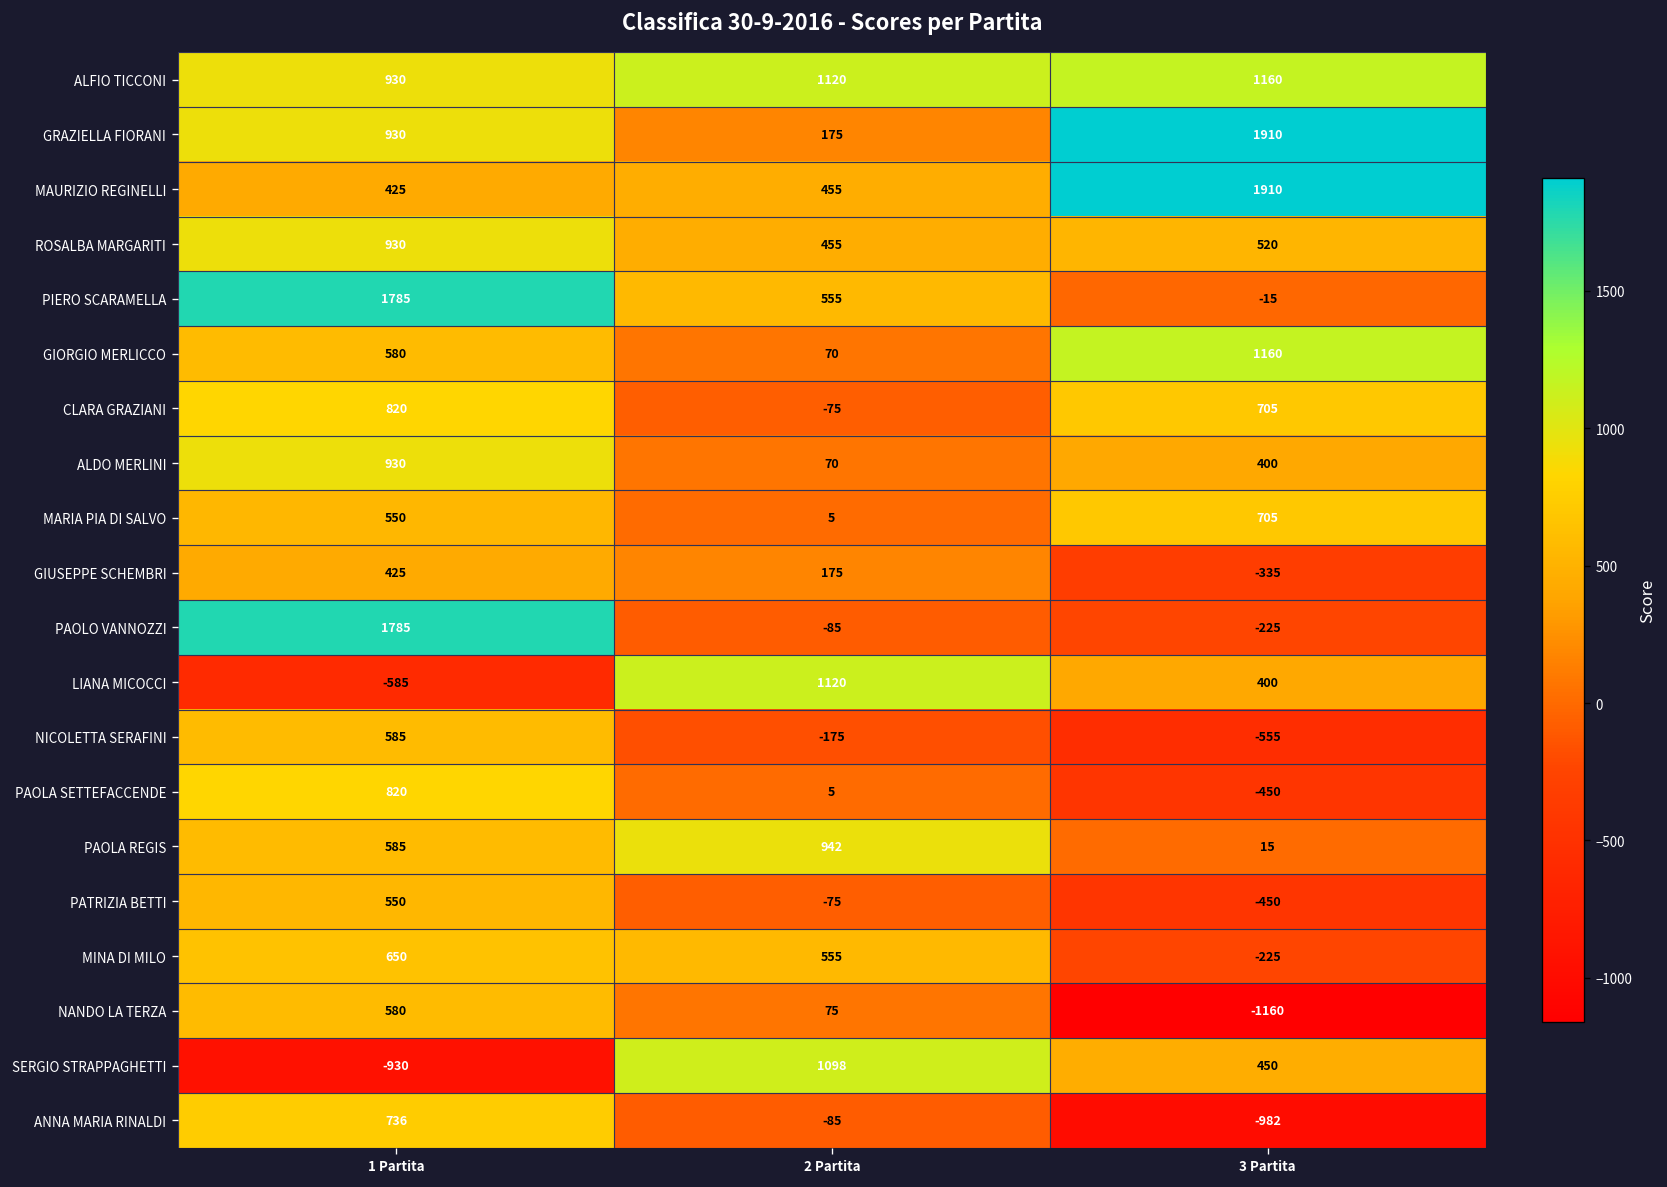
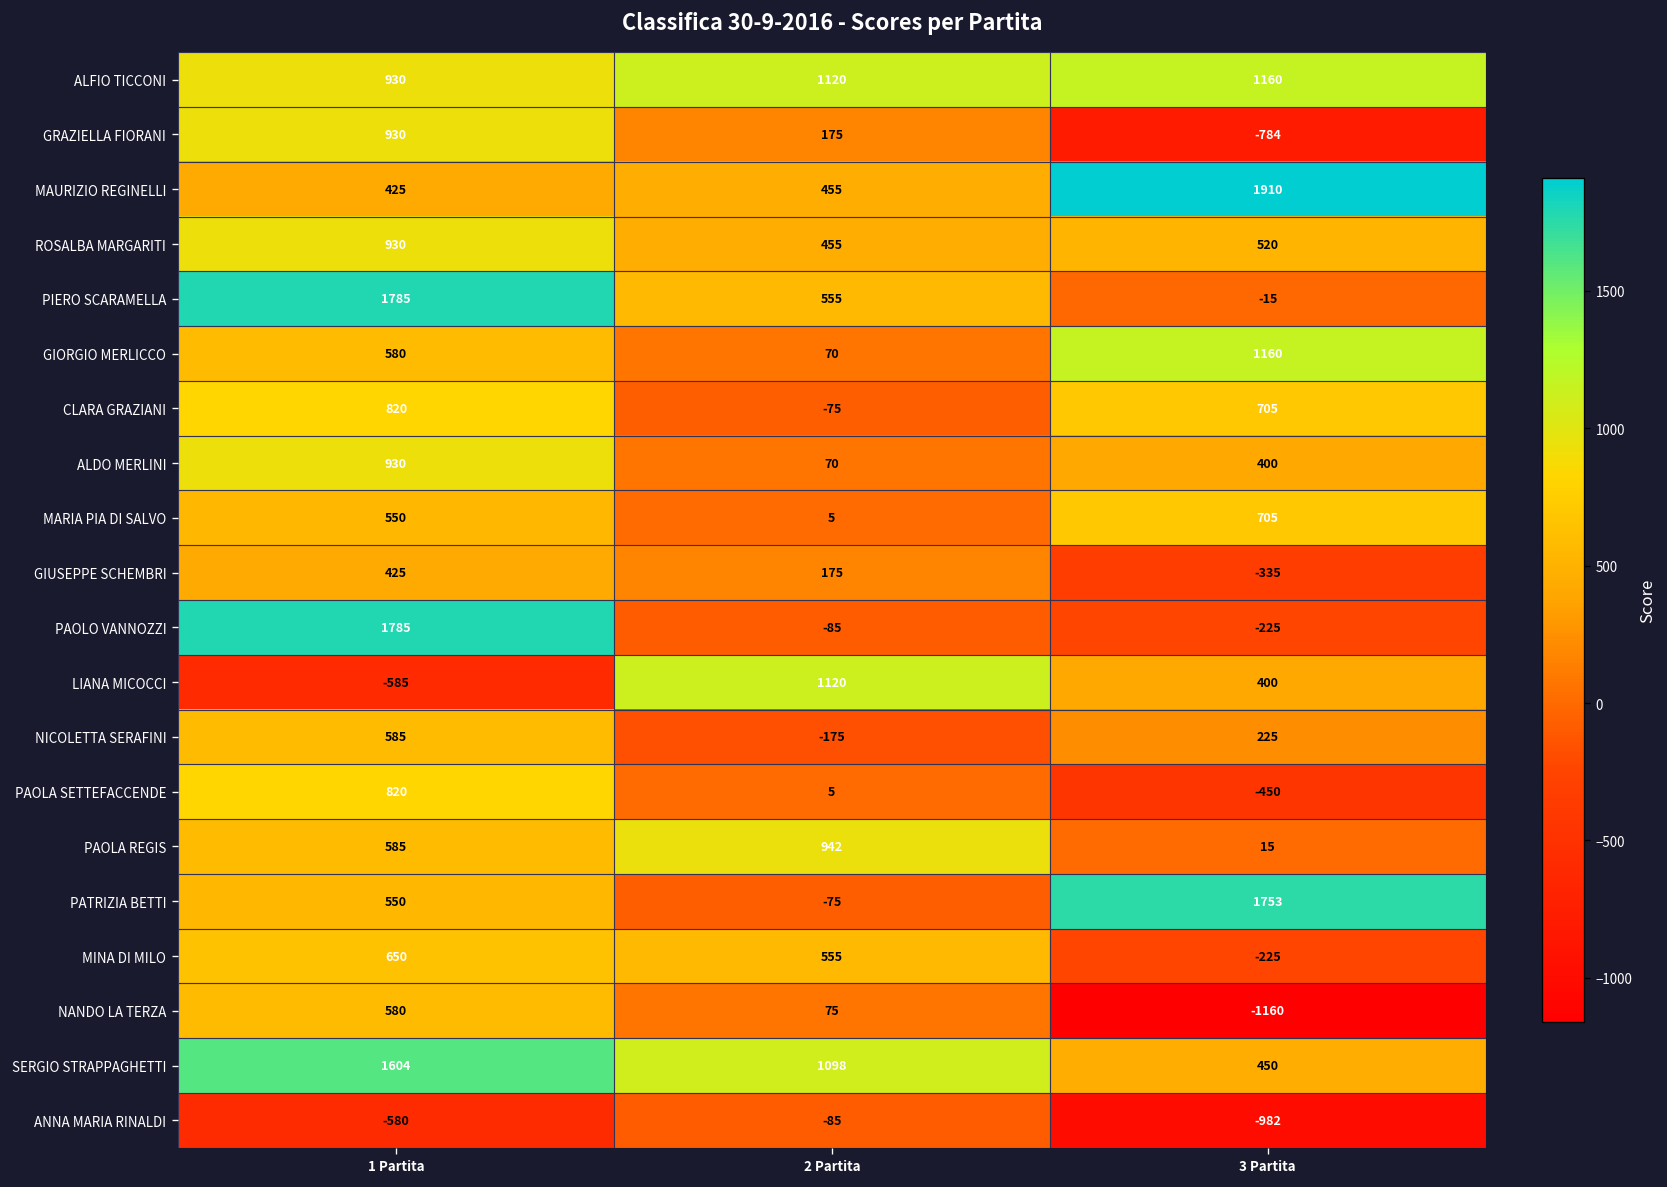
GRAZIELLA FIORANI, 3 Partita: 1910 -> -784
NICOLETTA SERAFINI, 3 Partita: -555 -> 225
PATRIZIA BETTI, 3 Partita: -450 -> 1753
SERGIO STRAPPAGHETTI, 1 Partita: -930 -> 1604
ANNA MARIA RINALDI, 1 Partita: 736 -> -580
